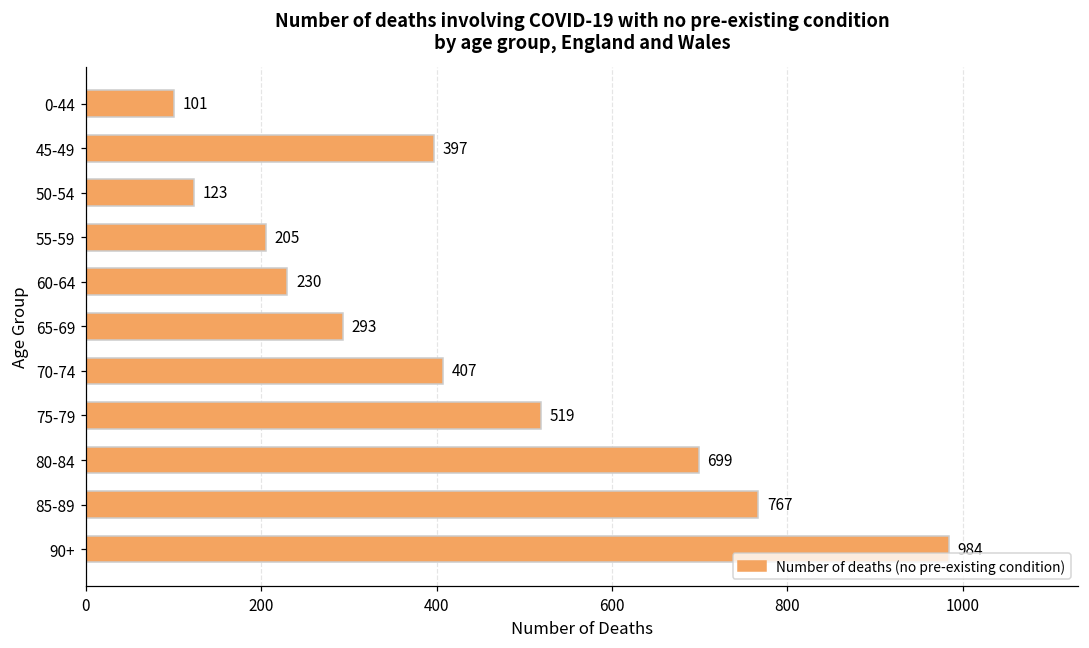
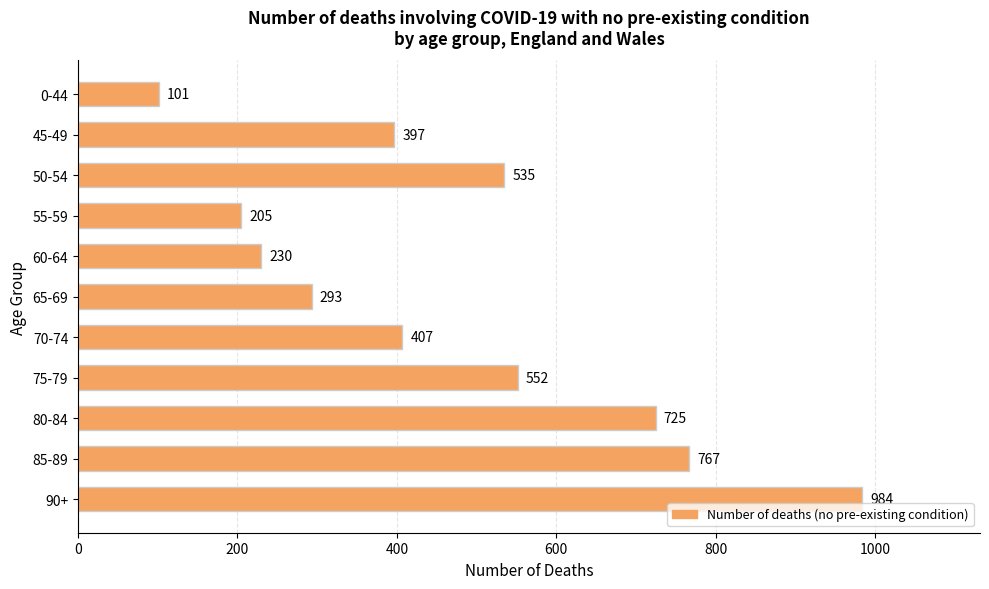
50-54: 123 -> 535
75-79: 519 -> 552
80-84: 699 -> 725
